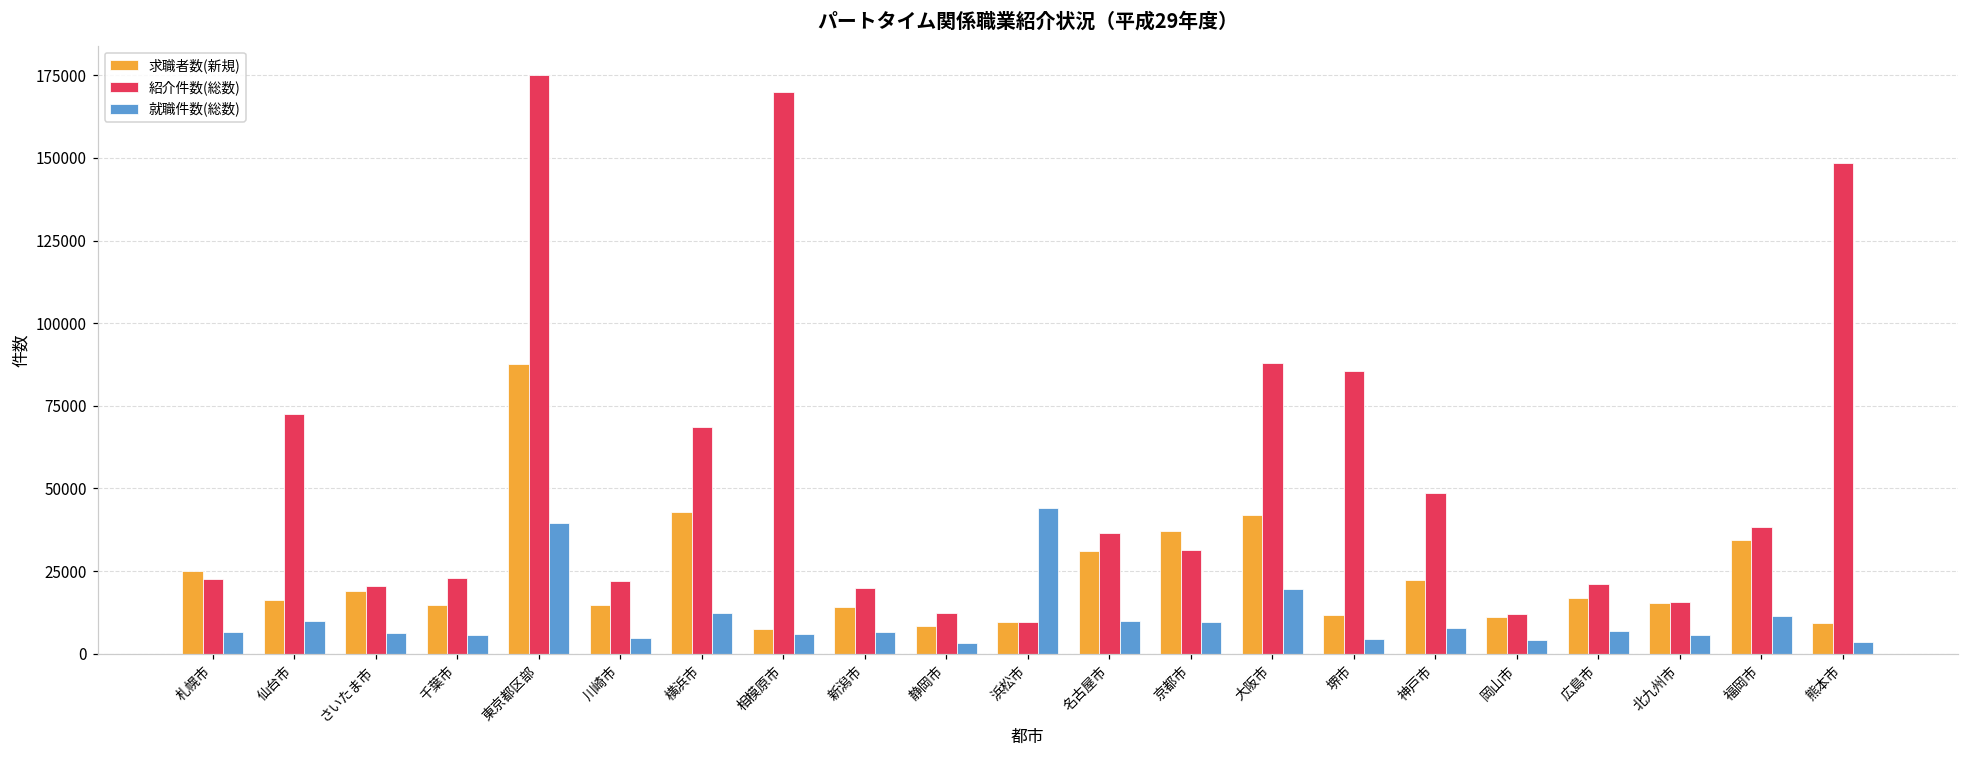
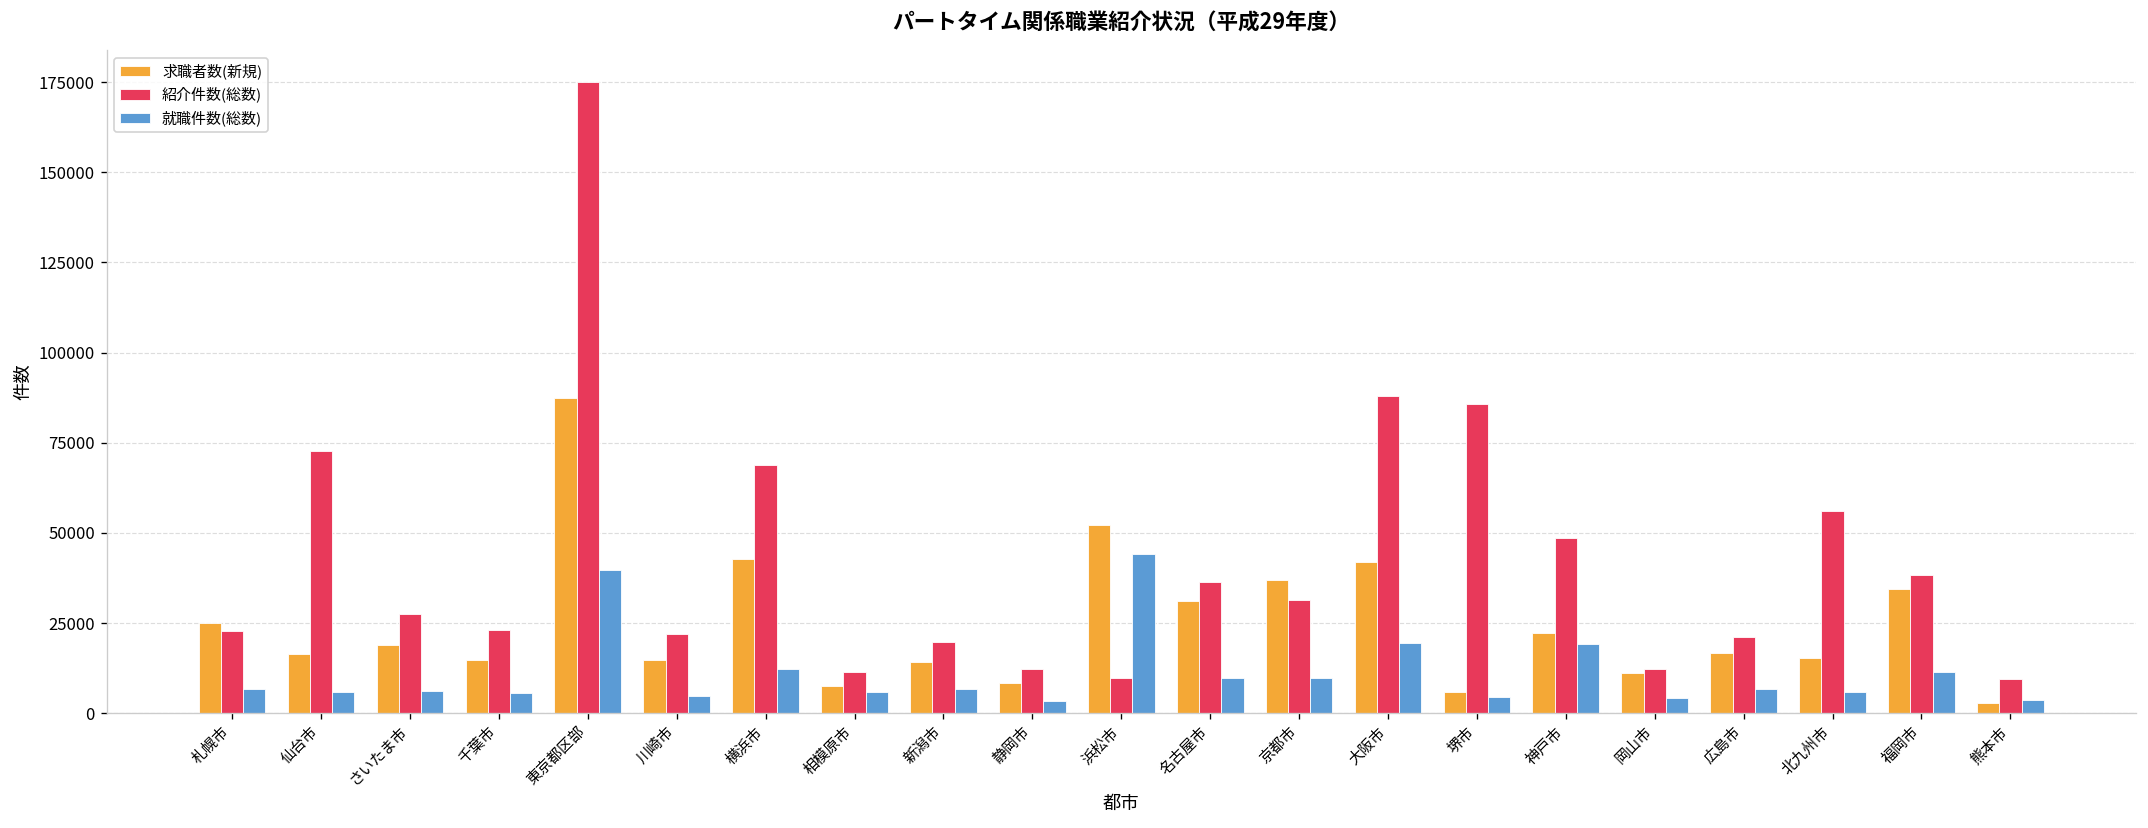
就職件数(総数), 仙台市: 10000 -> 6000
紹介件数(総数), さいたま市: 21000 -> 28000
紹介件数(総数), 相模原市: 170000 -> 12000
求職者数(新規), 浜松市: 10000 -> 52000
求職者数(新規), 堺市: 12000 -> 6000
就職件数(総数), 神戸市: 8000 -> 19000
紹介件数(総数), 北九州市: 16000 -> 56000
求職者数(新規), 熊本市: 9000 -> 3000
紹介件数(総数), 熊本市: 148000 -> 9000
